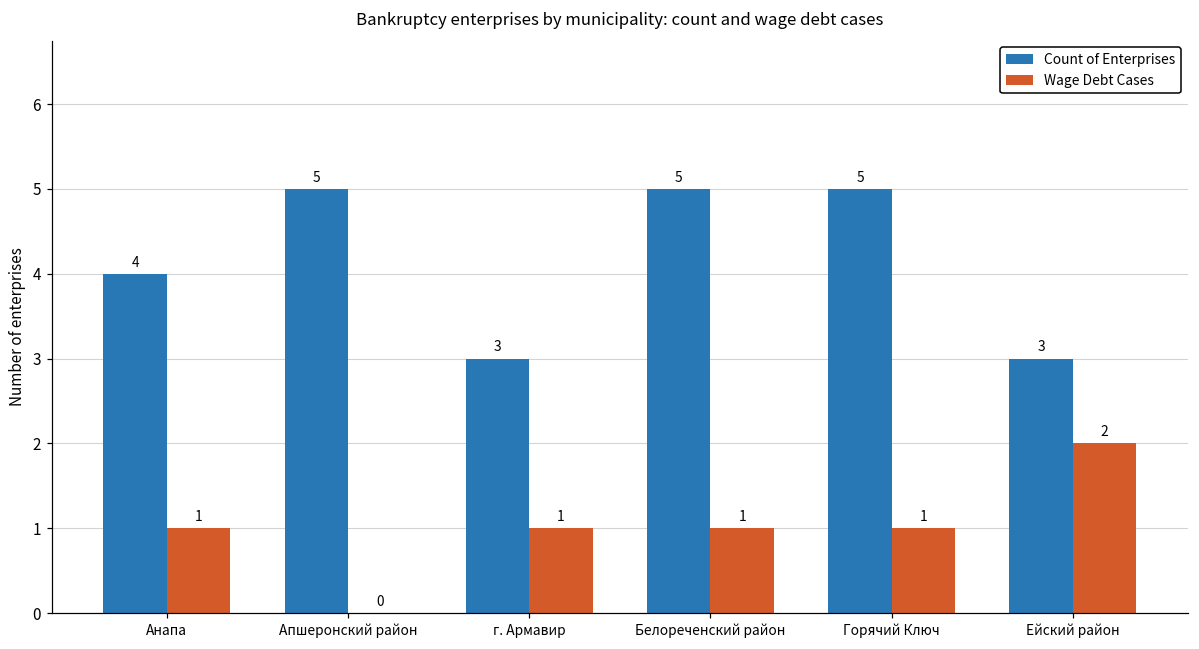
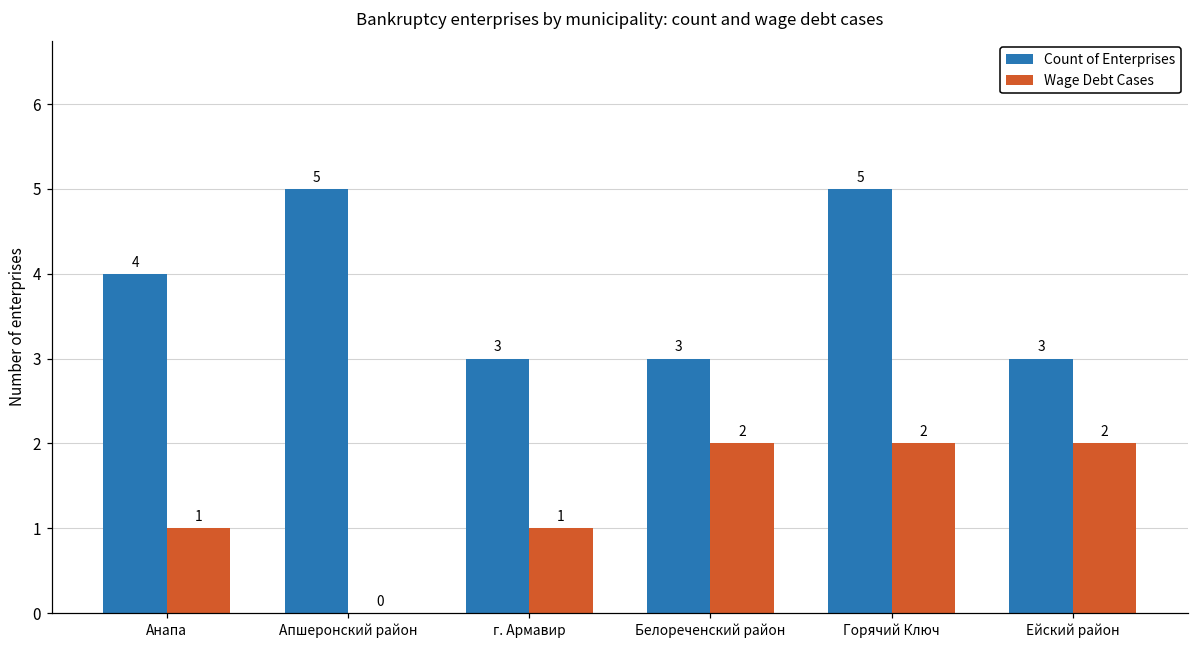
Count of Enterprises, Белореченский район: 5 -> 3
Wage Debt Cases, Белореченский район: 1 -> 2
Wage Debt Cases, Горячий Ключ: 1 -> 2
